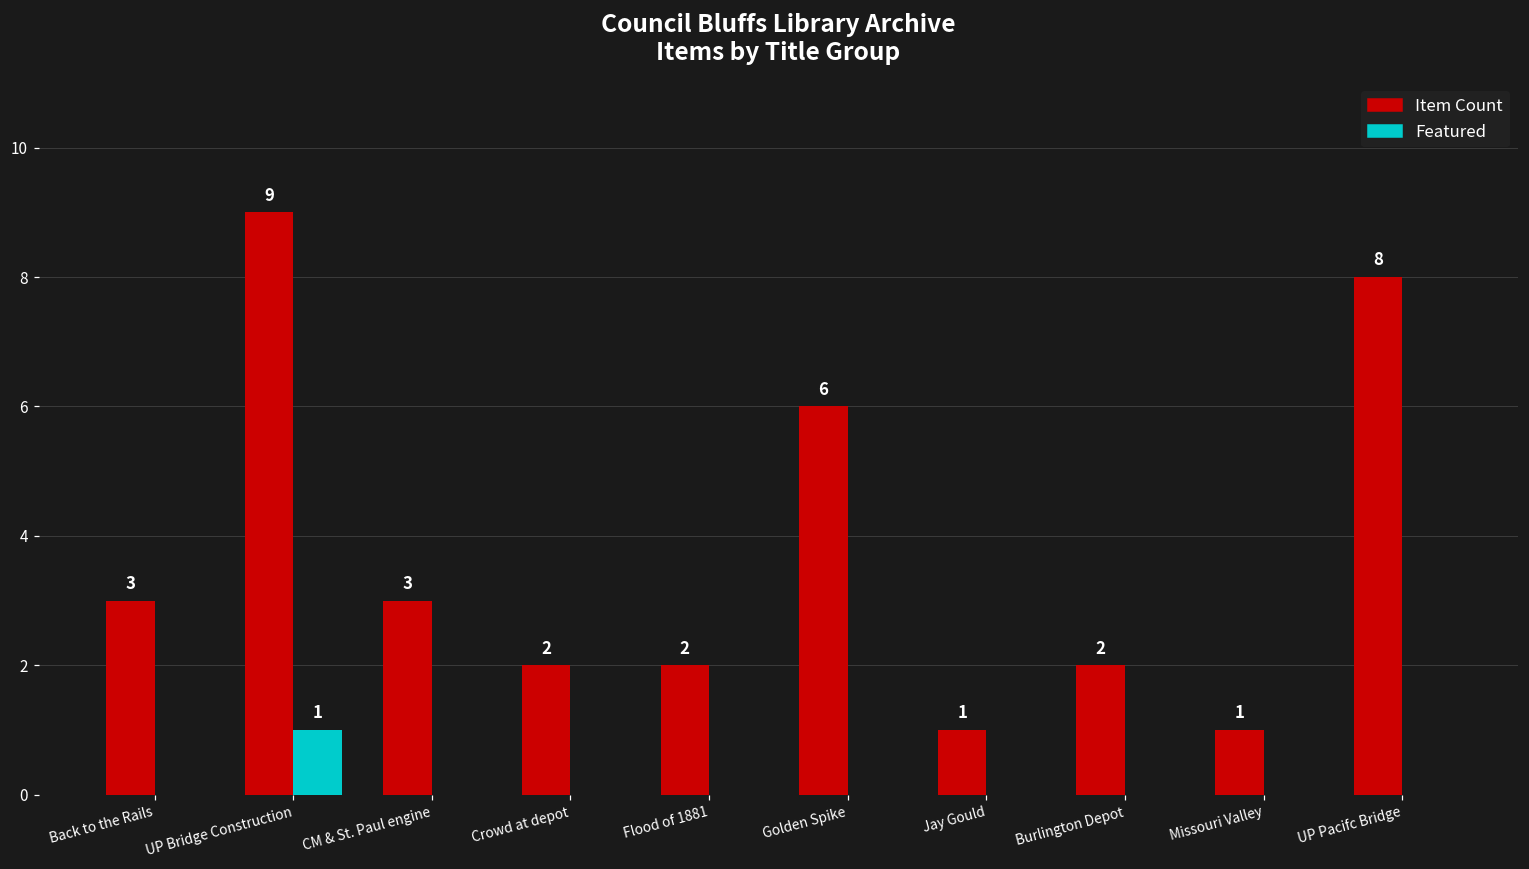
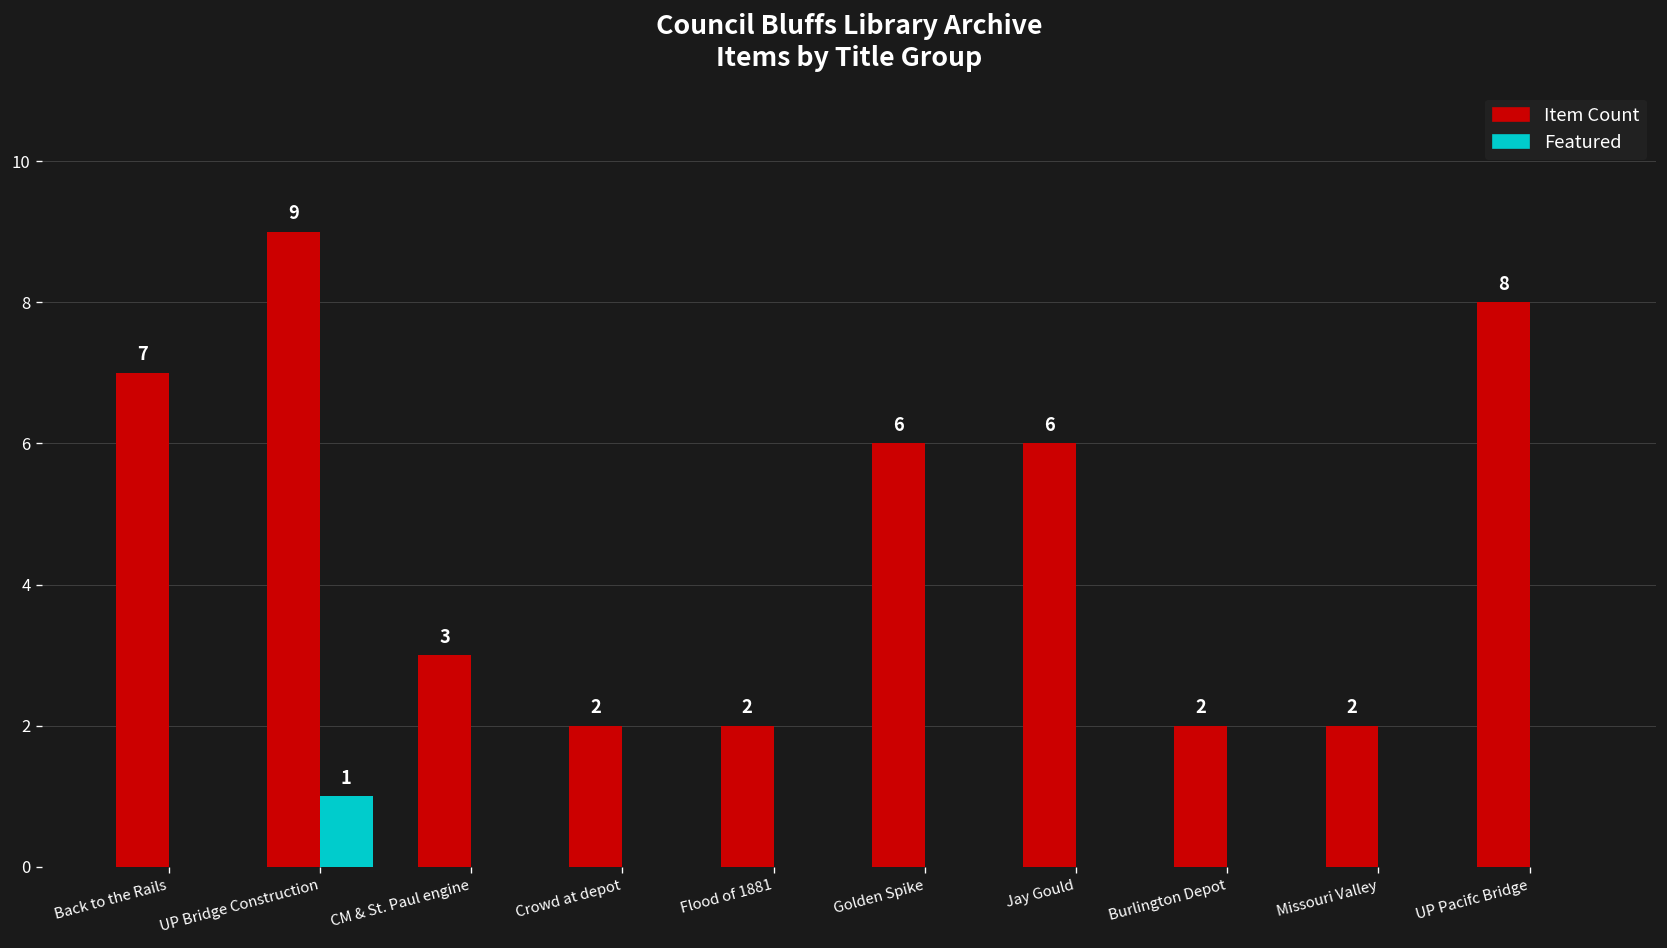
Item Count, Back to the Rails: 3 -> 7
Item Count, Jay Gould: 1 -> 6
Item Count, Missouri Valley: 1 -> 2
